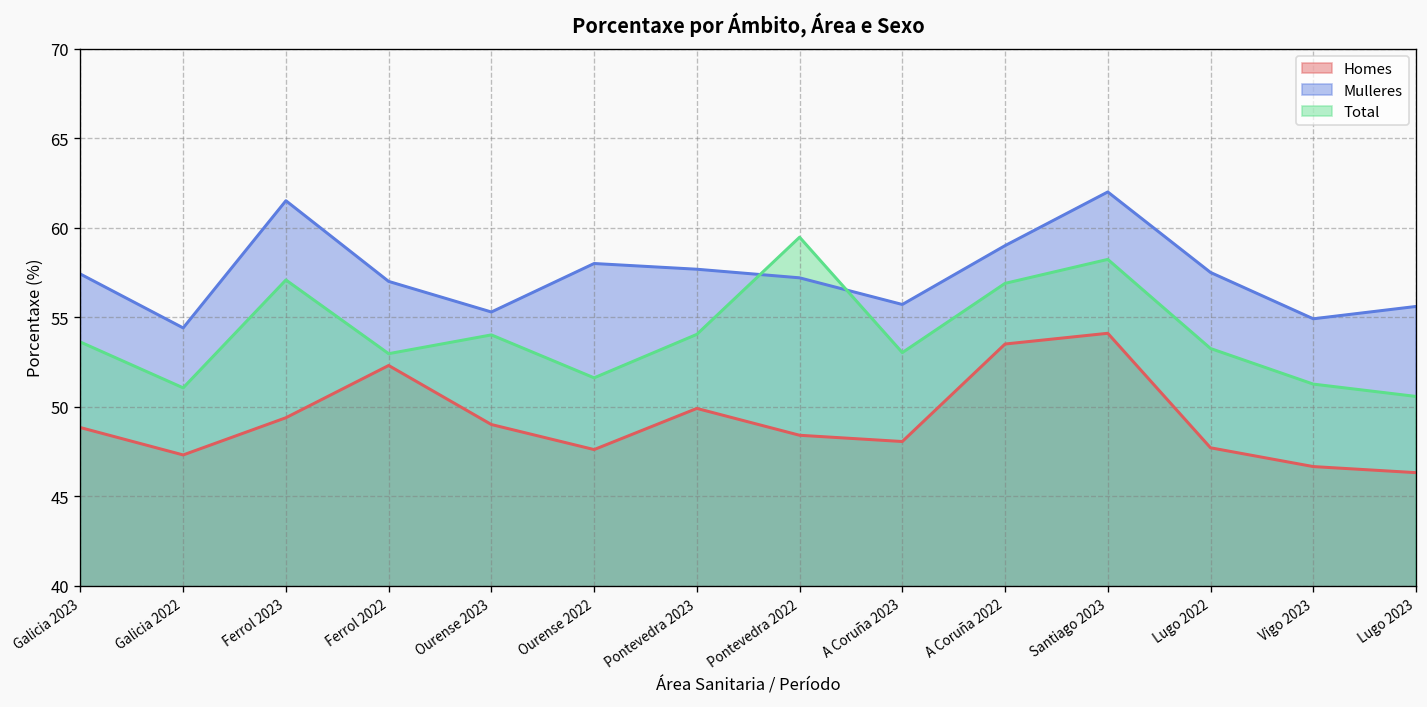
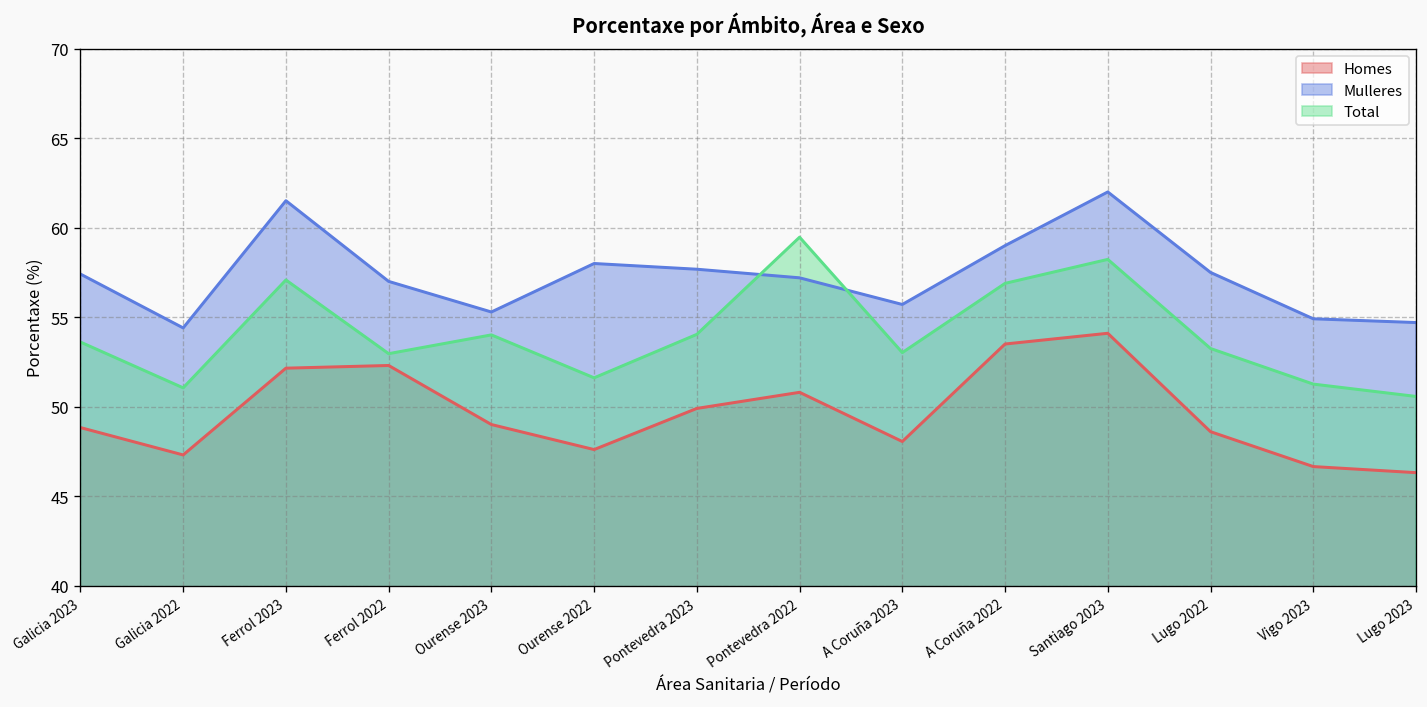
Homes, Ferrol 2023: 49.4 -> 52.2
Homes, Pontevedra 2022: 48.4 -> 50.8
Homes, Lugo 2022: 47.7 -> 48.6
Mulleres, Lugo 2023: 55.6 -> 54.7
